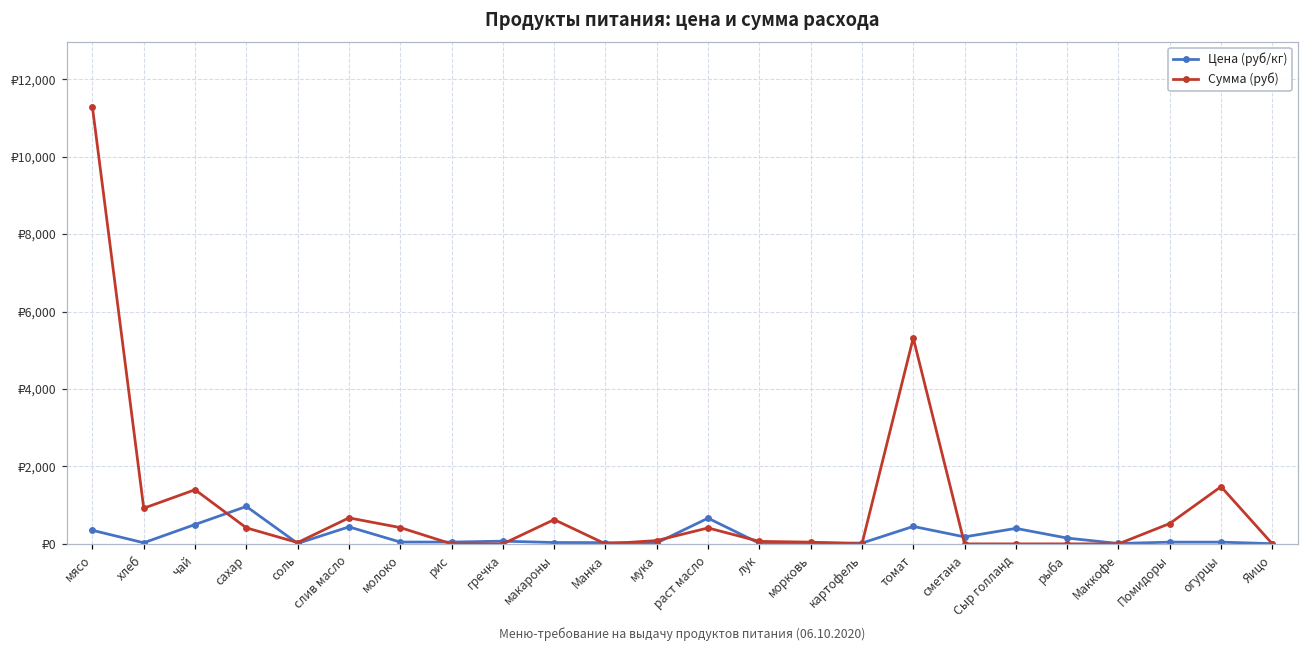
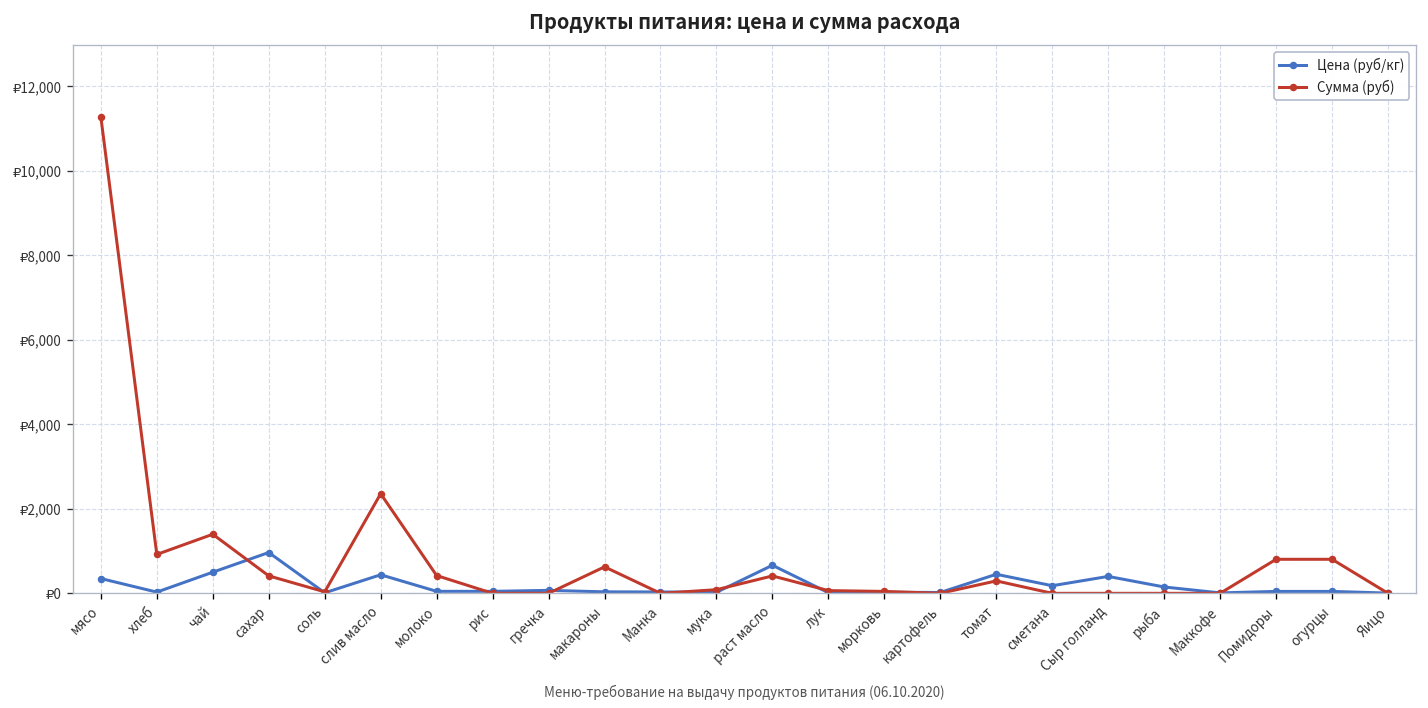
Сумма (руб), слив масло: ₽700 -> ₽2,400
Сумма (руб), томат: ₽5,300 -> ₽300
Сумма (руб), Помидоры: ₽500 -> ₽800
Сумма (руб), огурцы: ₽1,500 -> ₽800
